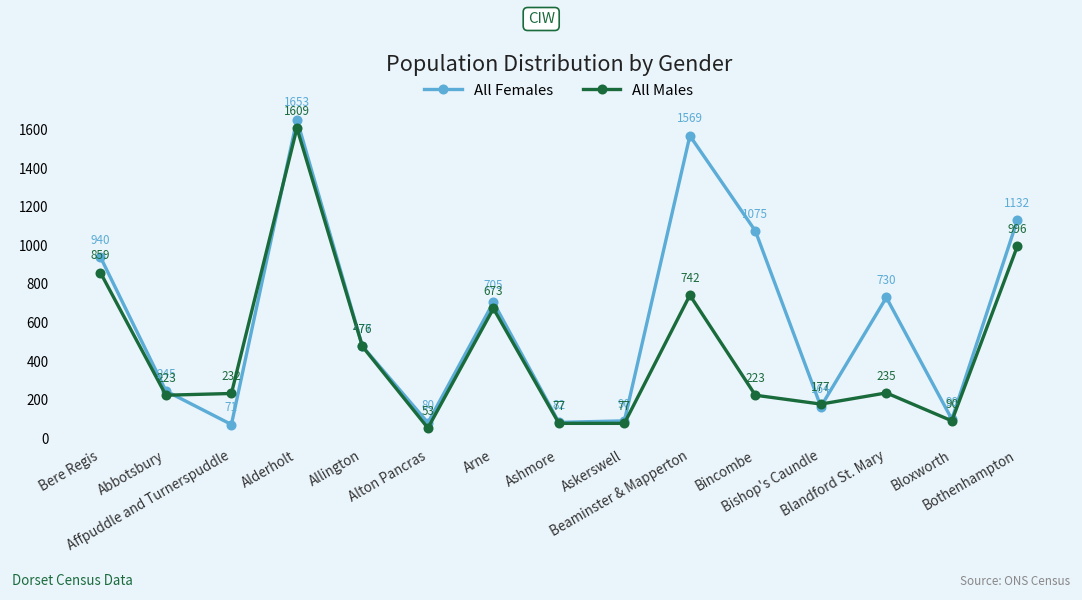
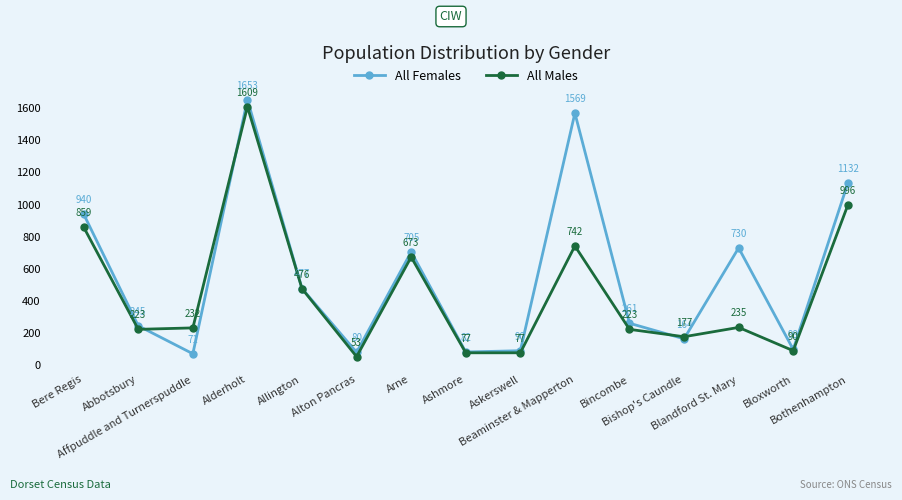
All Females, Bincombe: 1075 -> 261
